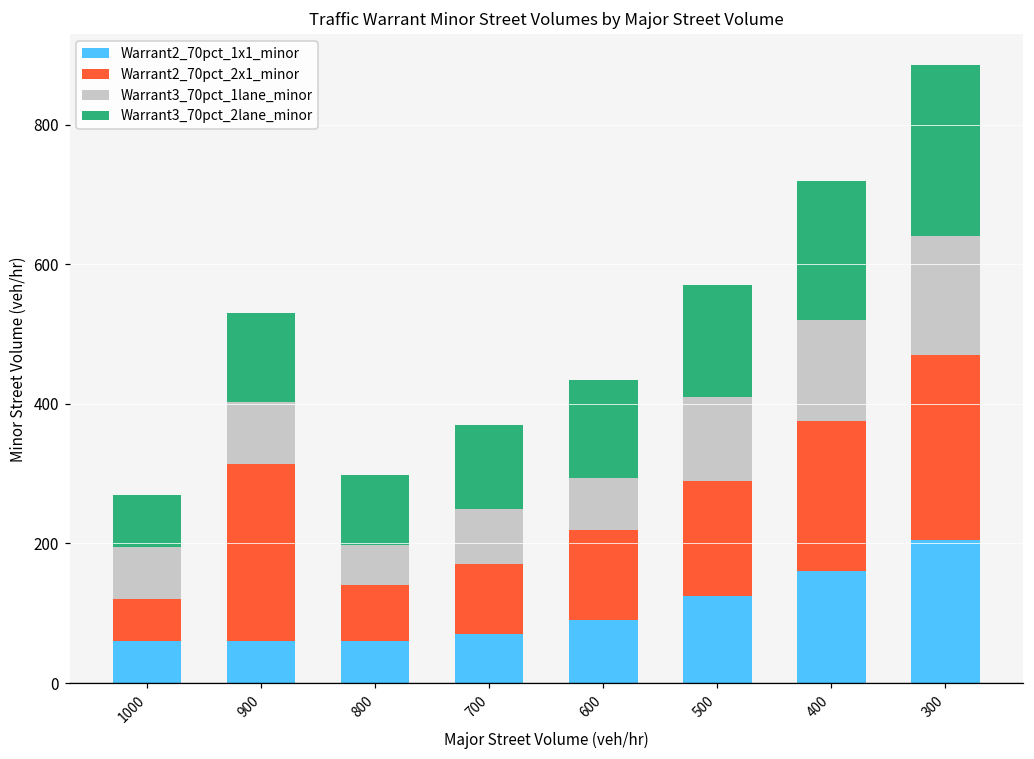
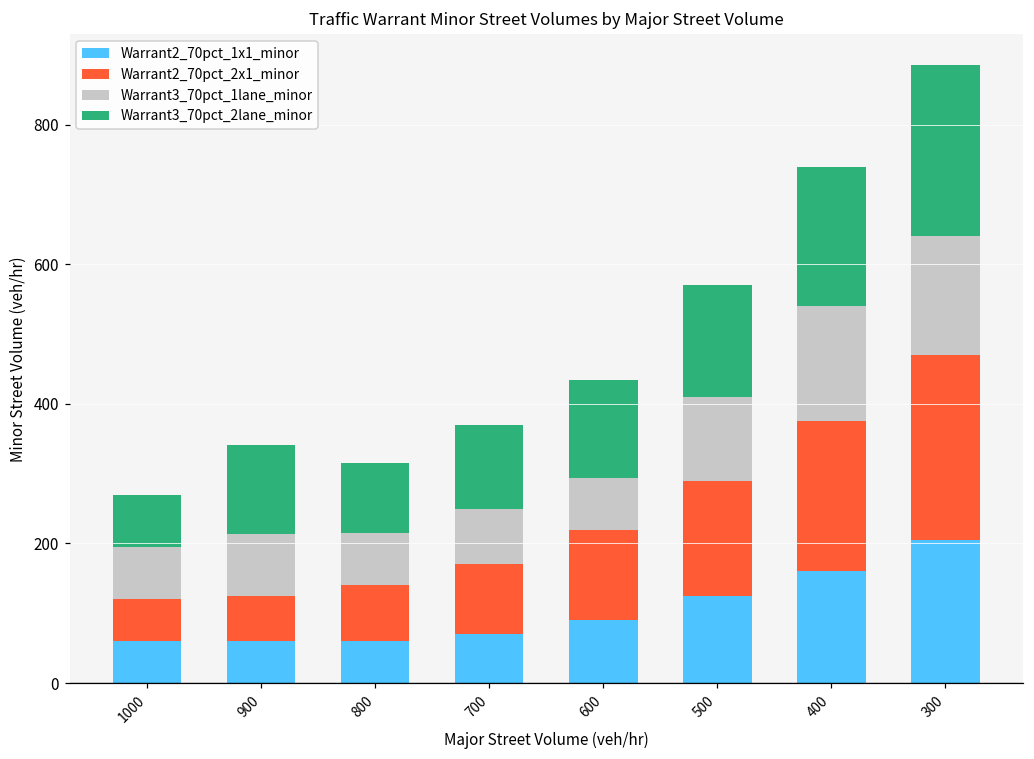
Warrant2_70pct_2x1_minor, 900: 250 -> 70
Warrant3_70pct_1lane_minor, 800: 60 -> 80
Warrant3_70pct_1lane_minor, 400: 150 -> 170
